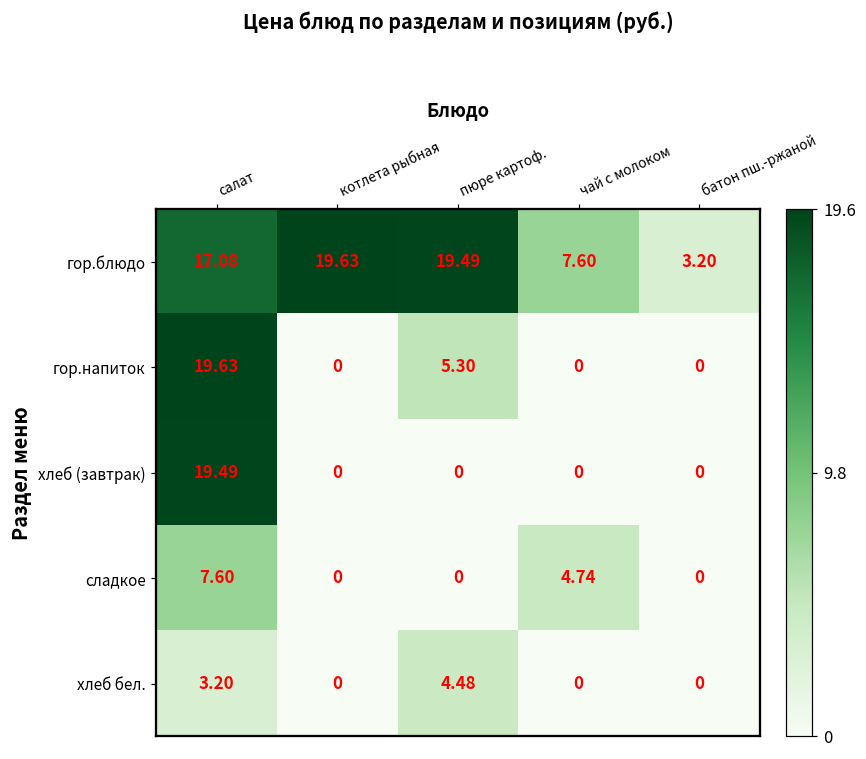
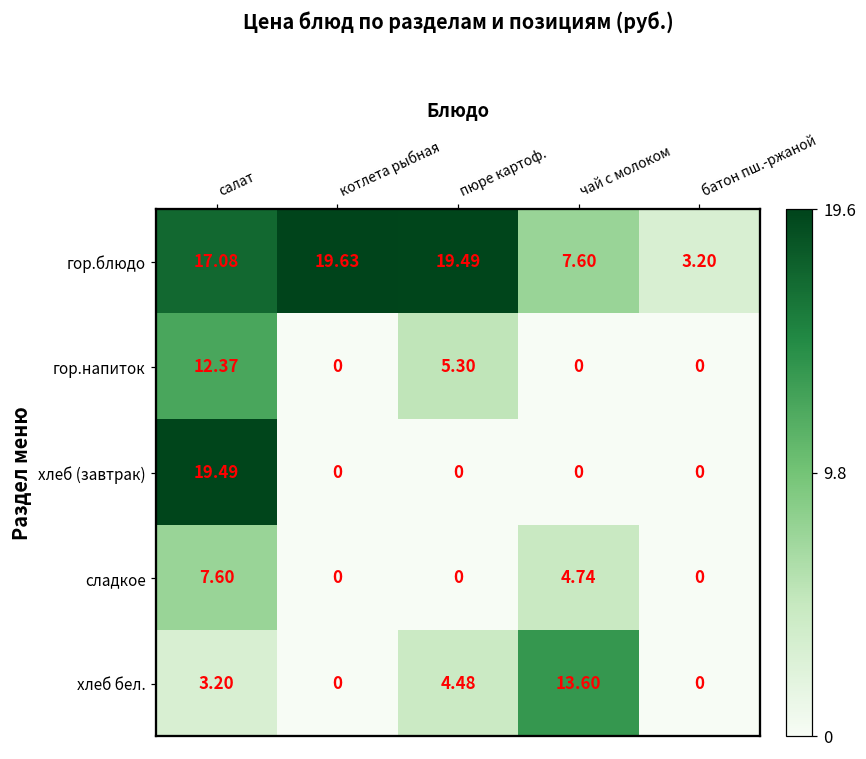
гор.напиток, салат: 19.63 -> 12.37
хлеб бел., чай с молоком: 0 -> 13.60
